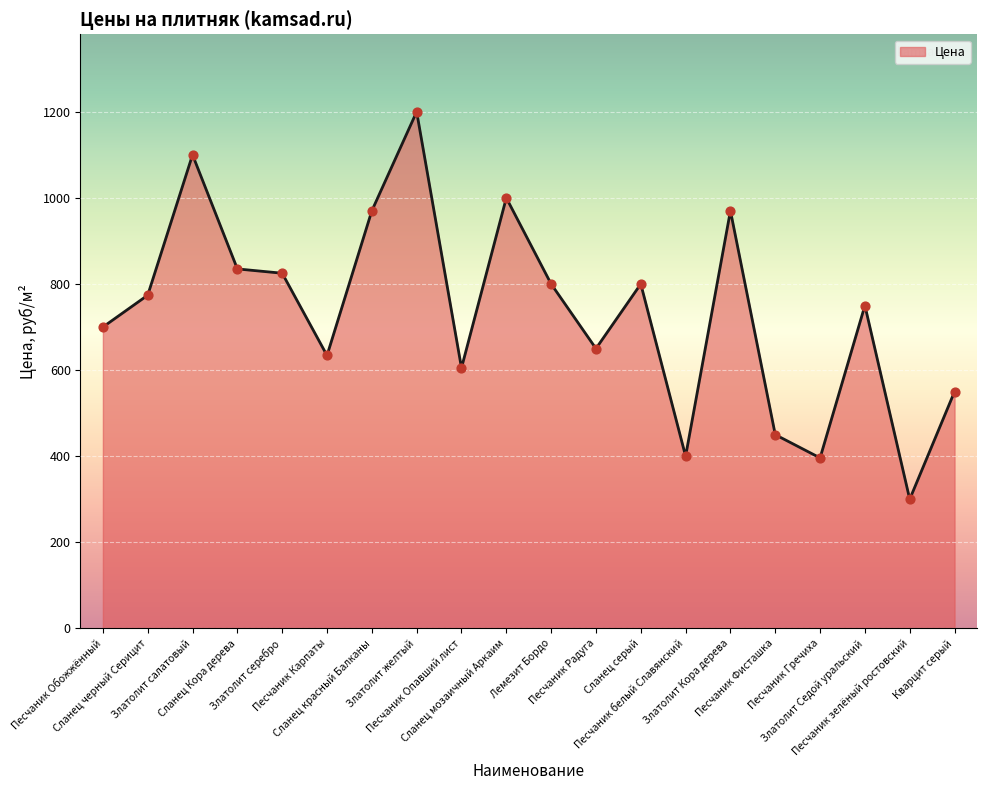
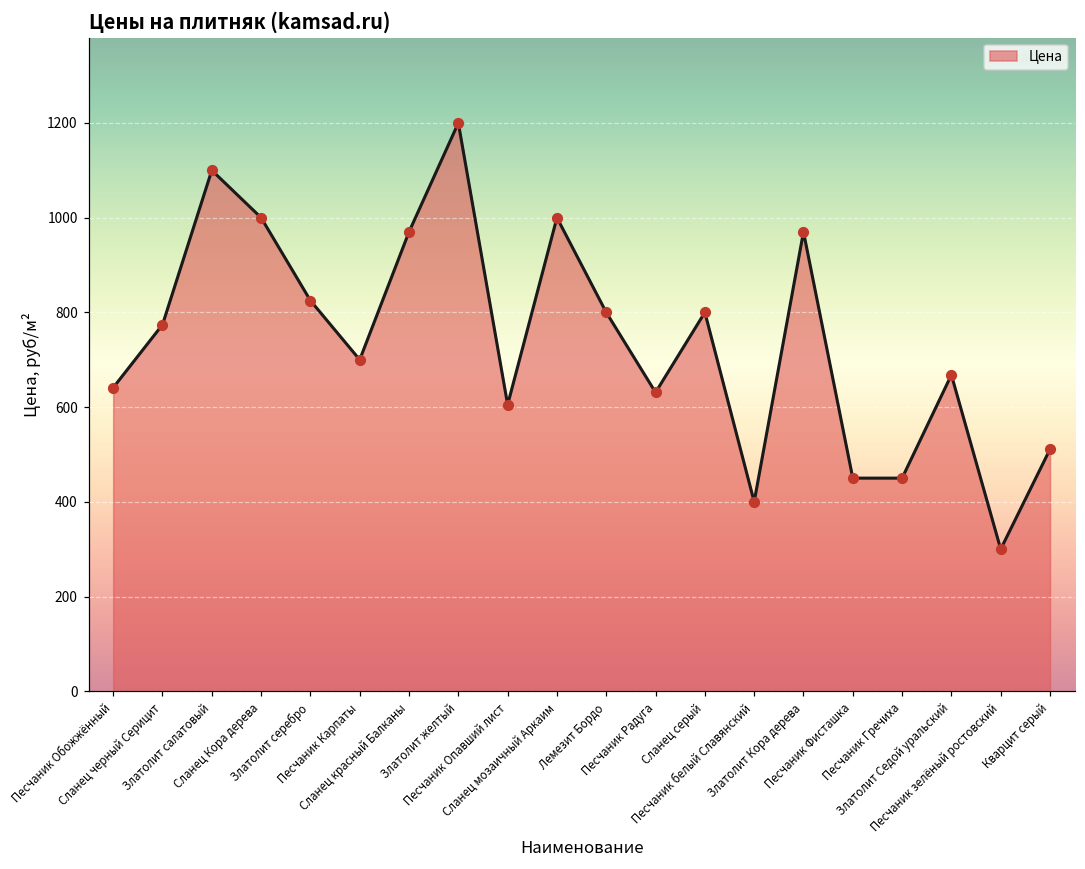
Песчаник Обожжённый: 700 -> 640
Сланец Кора дерева: 840 -> 1000
Песчаник Карпаты: 630 -> 700
Песчаник Радуга: 650 -> 630
Песчаник Гречиха: 400 -> 450
Златолит Седой уральский: 750 -> 670
Кварцит серый: 550 -> 510
